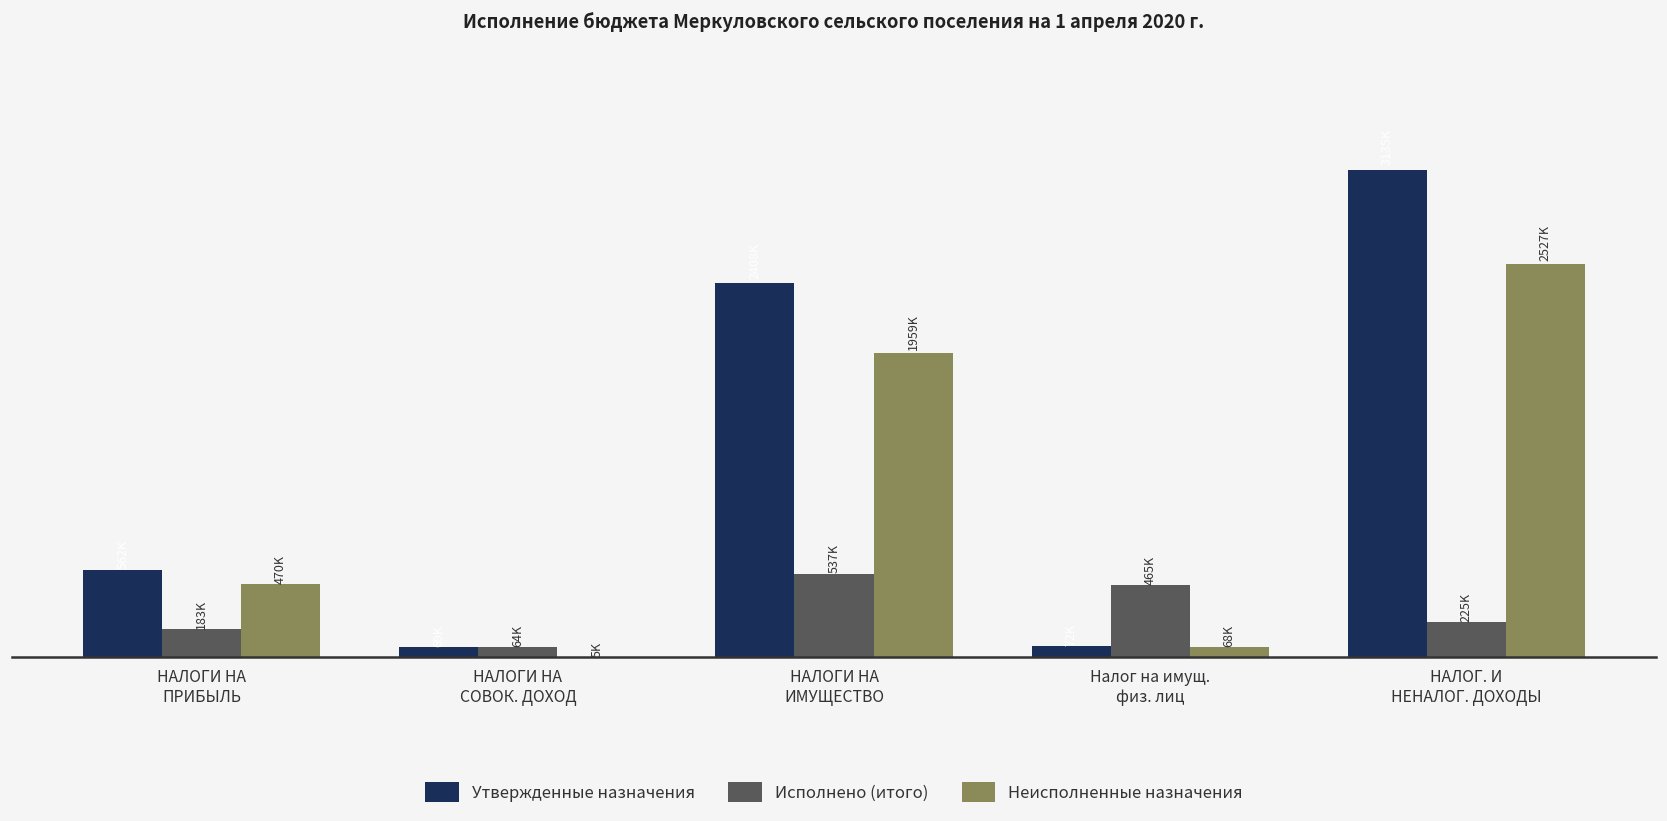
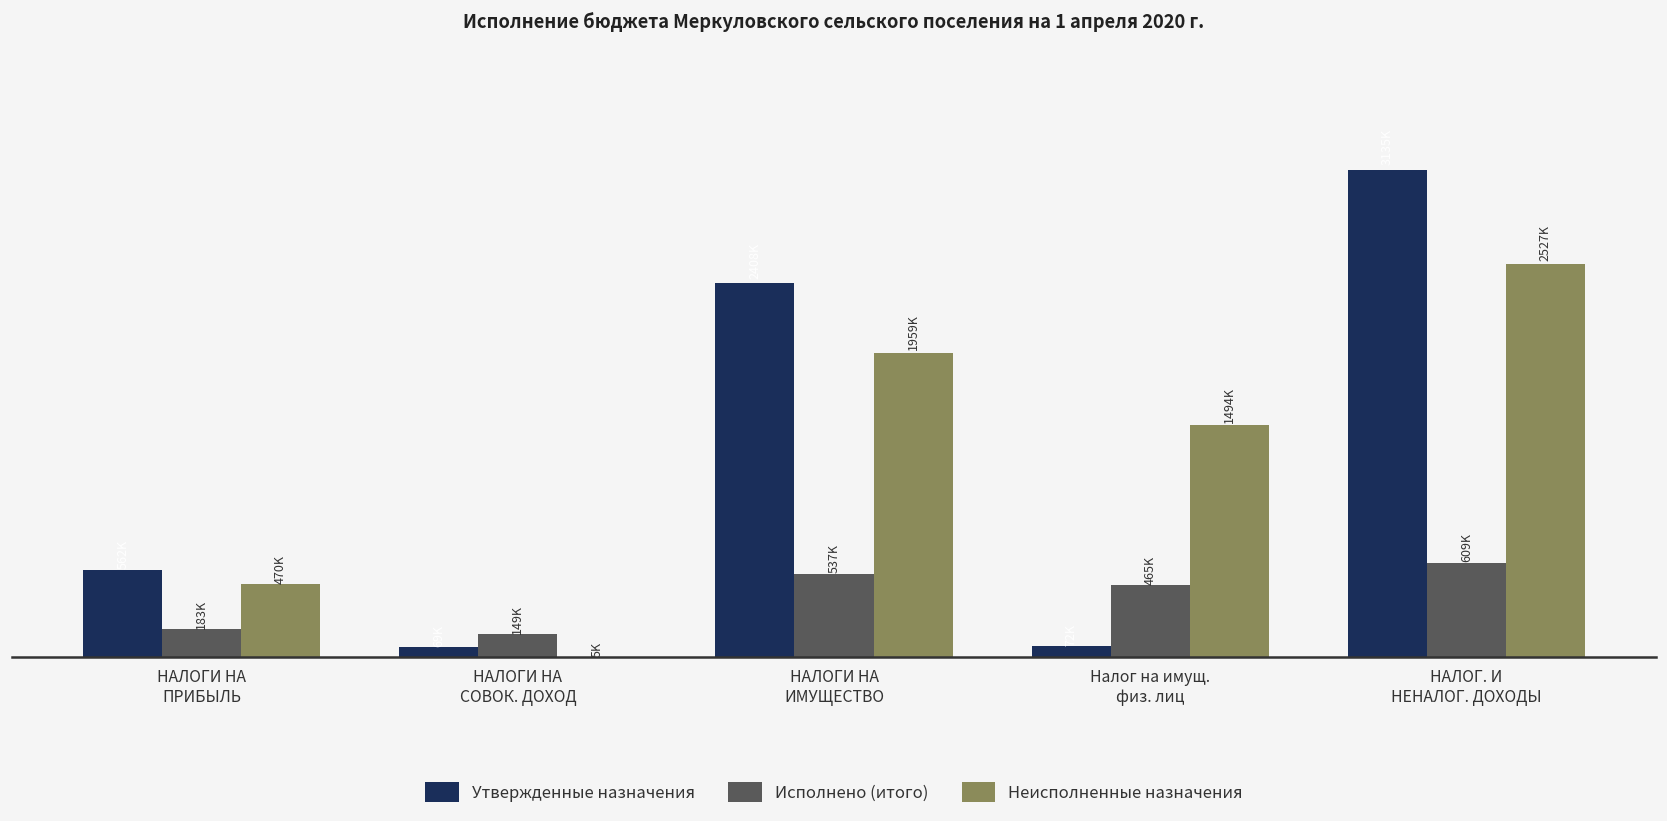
Исполнено (итого), НАЛОГИ НА СОВОК. ДОХОД: 64K -> 149K
Неисполненные назначения, Налог на имущ. физ. лиц: 68K -> 1494K
Исполнено (итого), НАЛОГ. И НЕНАЛОГ. ДОХОДЫ: 225K -> 609K
